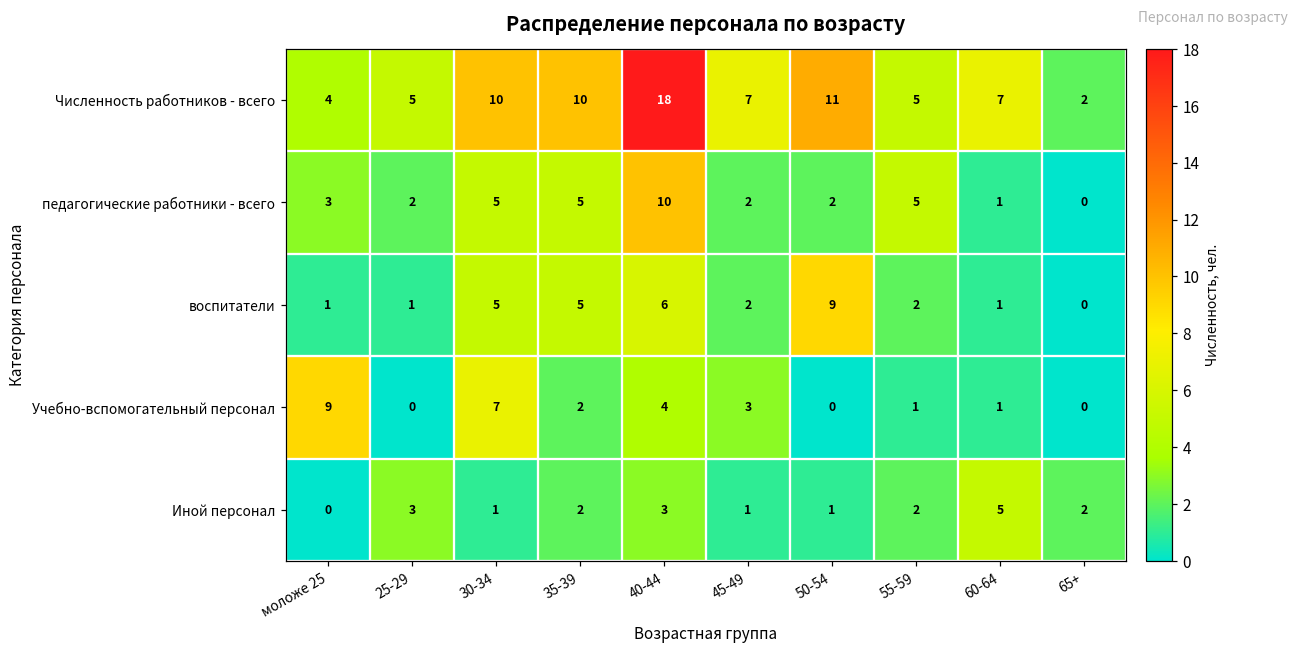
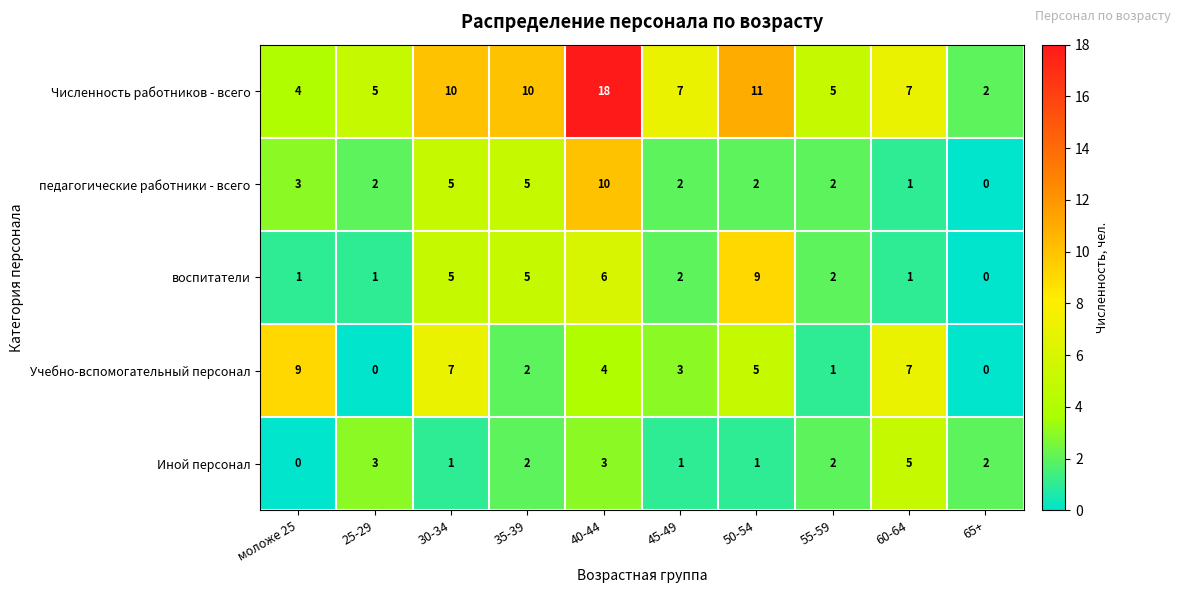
педагогические работники - всего, 55-59: 5 -> 2
Учебно-вспомогательный персонал, 50-54: 0 -> 5
Учебно-вспомогательный персонал, 60-64: 1 -> 7
